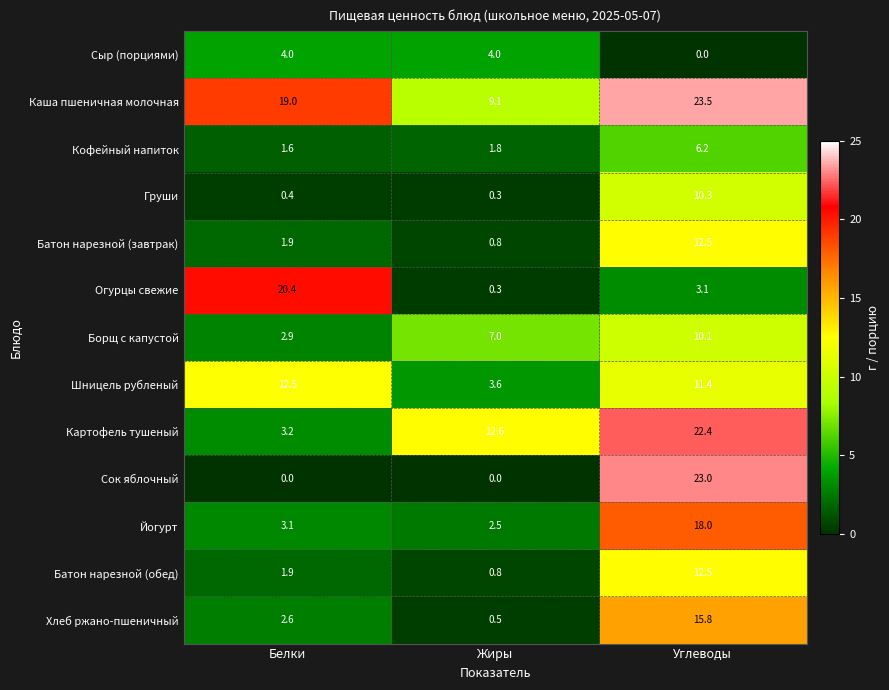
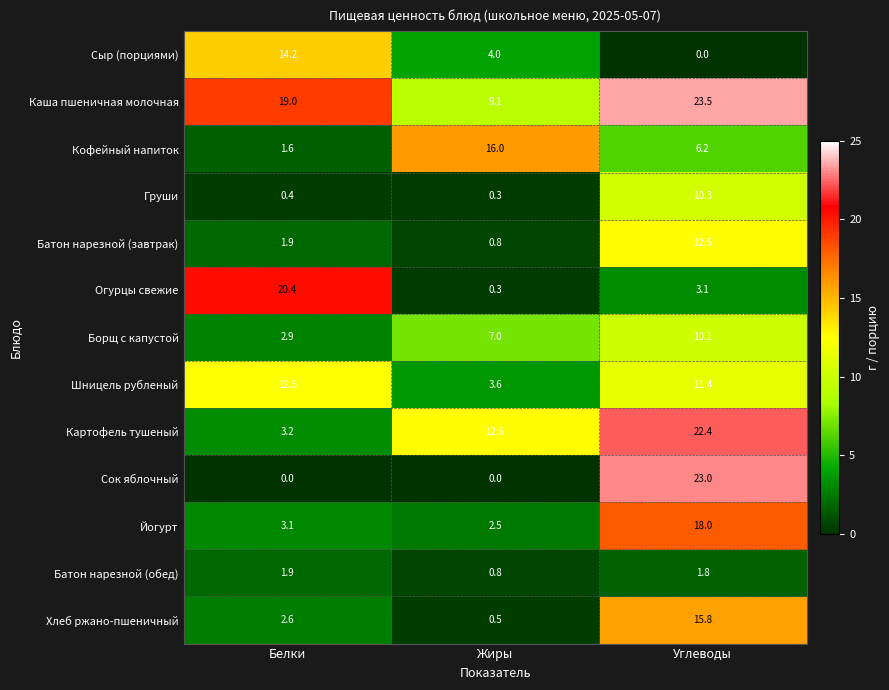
Сыр (порциями), Белки: 4.0 -> 14.2
Кофейный напиток, Жиры: 1.8 -> 16.0
Батон нарезной (обед), Углеводы: 12.5 -> 1.8
